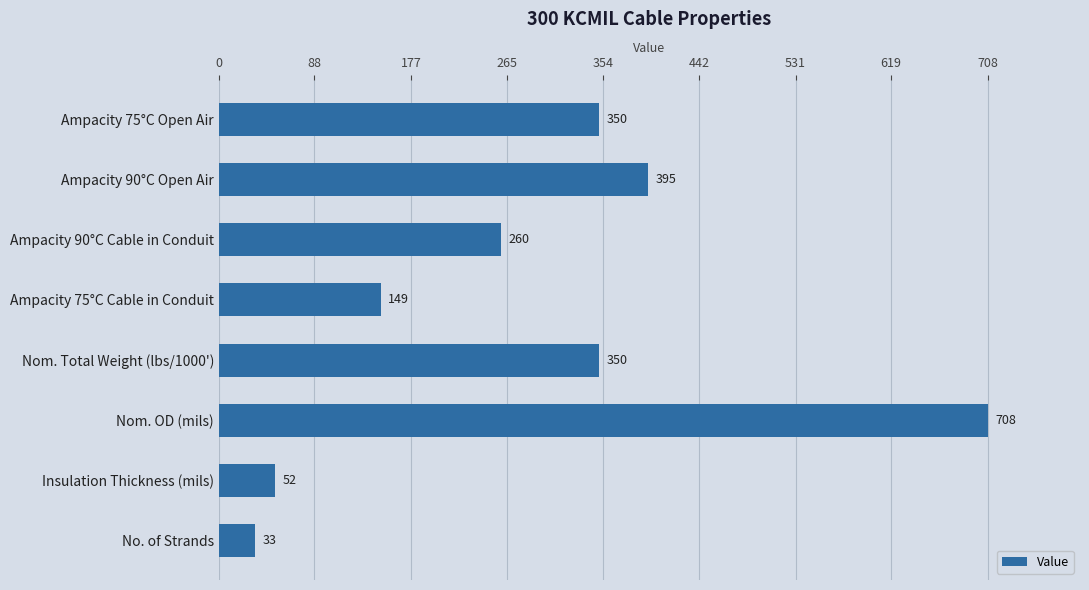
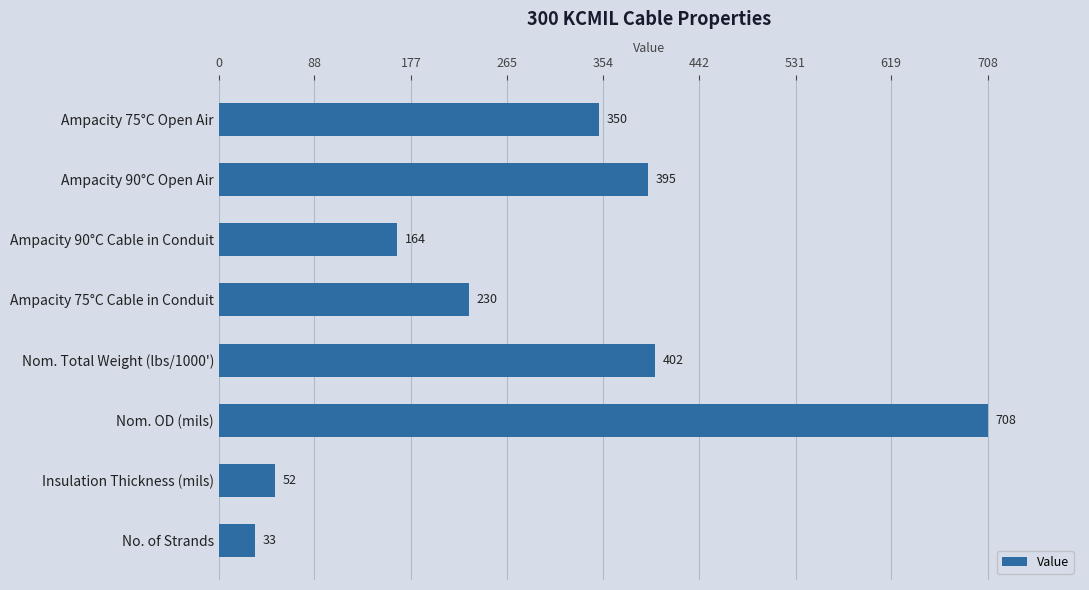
Ampacity 90°C Cable in Conduit: 260 -> 164
Ampacity 75°C Cable in Conduit: 149 -> 230
Nom. Total Weight (lbs/1000'): 350 -> 402
